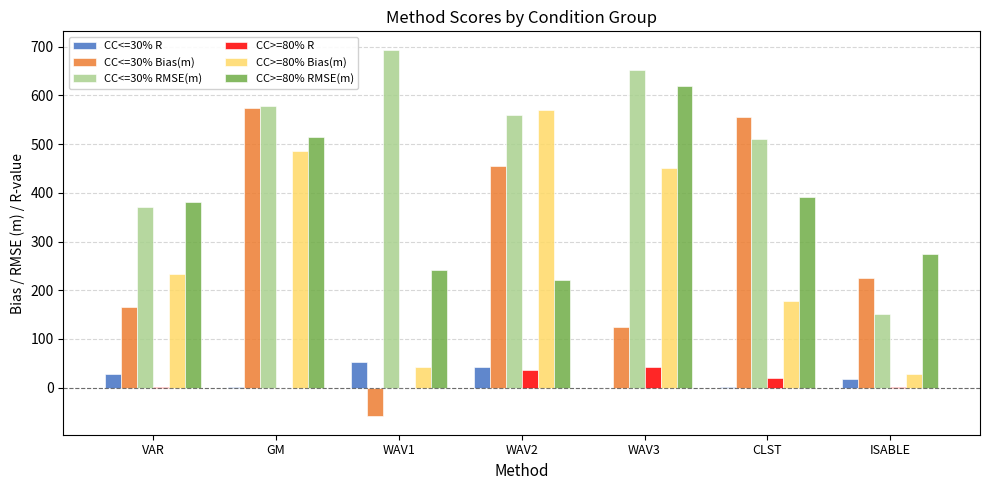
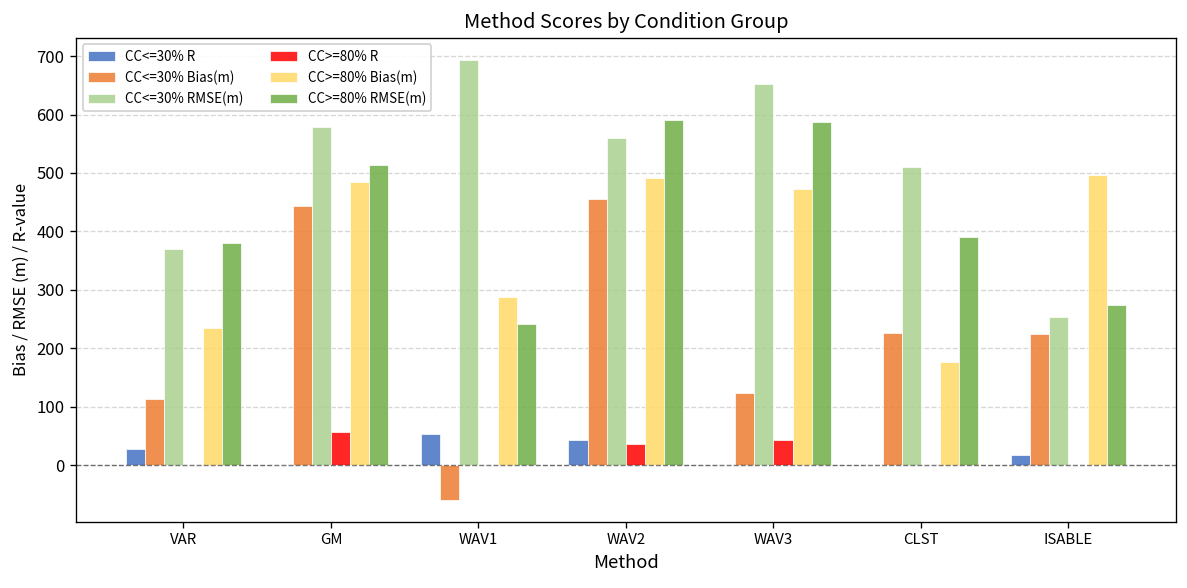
CC<=30% Bias(m), VAR: 170 -> 110
CC<=30% Bias(m), GM: 580 -> 440
CC>=80% R, GM: 0 -> 60
CC>=80% Bias(m), WAV1: 40 -> 290
CC>=80% Bias(m), WAV2: 570 -> 490
CC>=80% RMSE(m), WAV2: 220 -> 590
CC>=80% Bias(m), WAV3: 450 -> 470
CC>=80% RMSE(m), WAV3: 620 -> 590
CC<=30% Bias(m), CLST: 560 -> 230
CC>=80% R, CLST: 20 -> 0
CC<=30% RMSE(m), ISABLE: 150 -> 250
CC>=80% Bias(m), ISABLE: 30 -> 500
